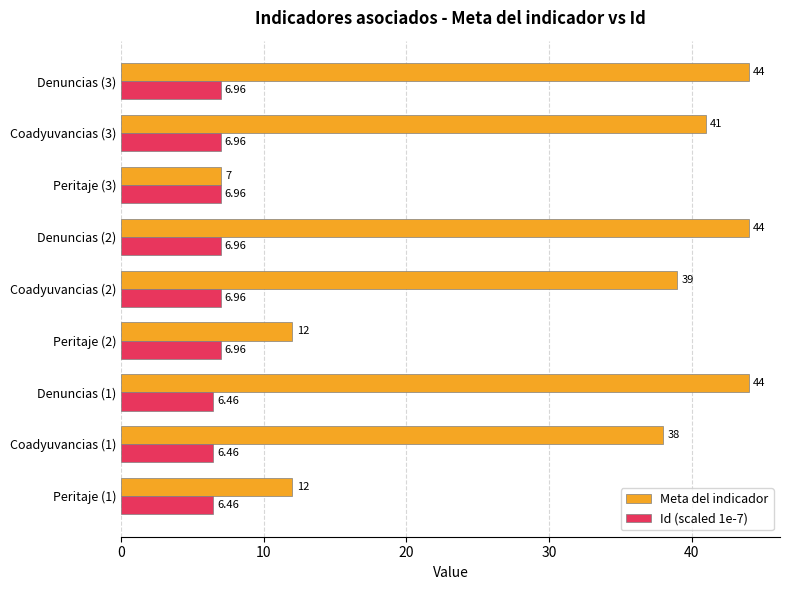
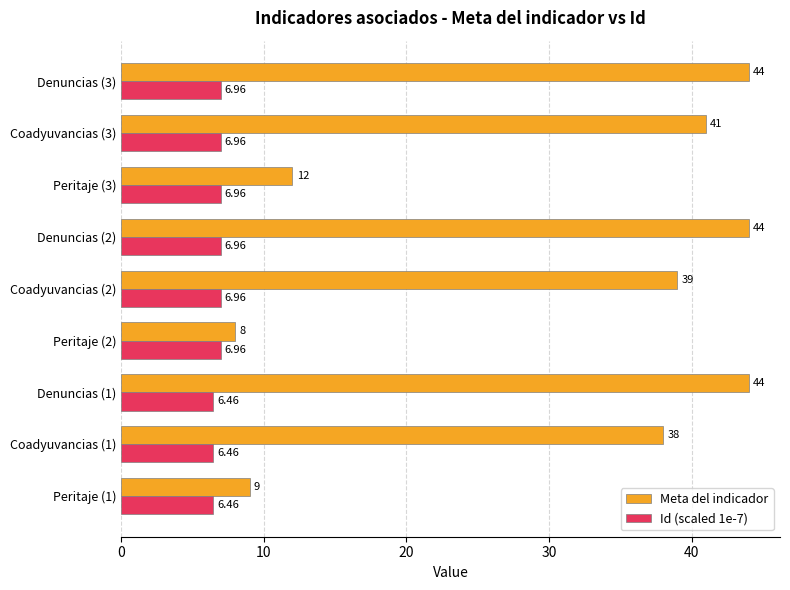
Meta del indicador, Peritaje (3): 7 -> 12
Meta del indicador, Peritaje (2): 12 -> 8
Meta del indicador, Peritaje (1): 12 -> 9
